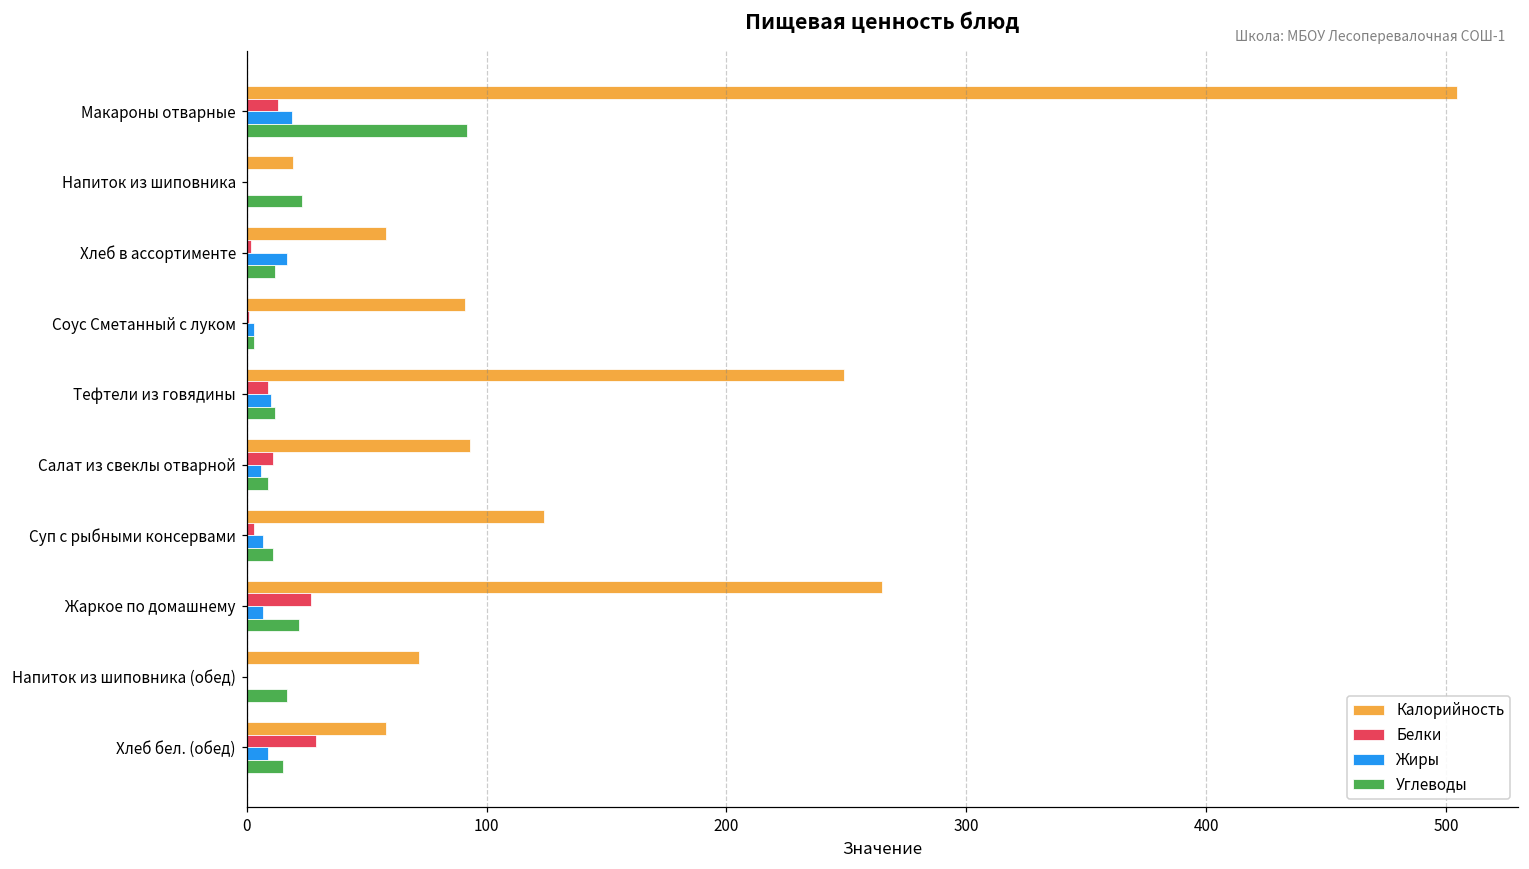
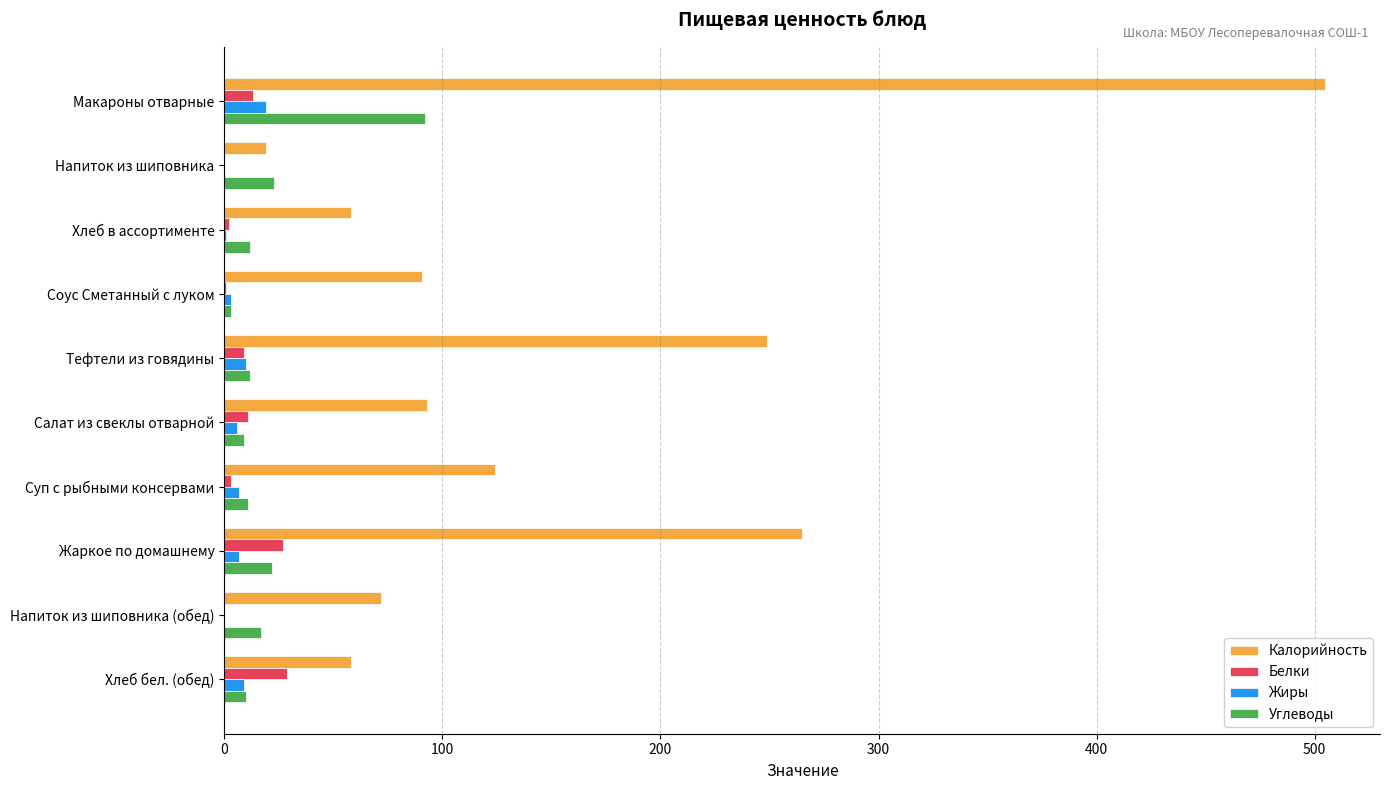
Жиры, Хлеб в ассортименте: 17 -> 1
Углеводы, Хлеб бел. (обед): 15 -> 10
